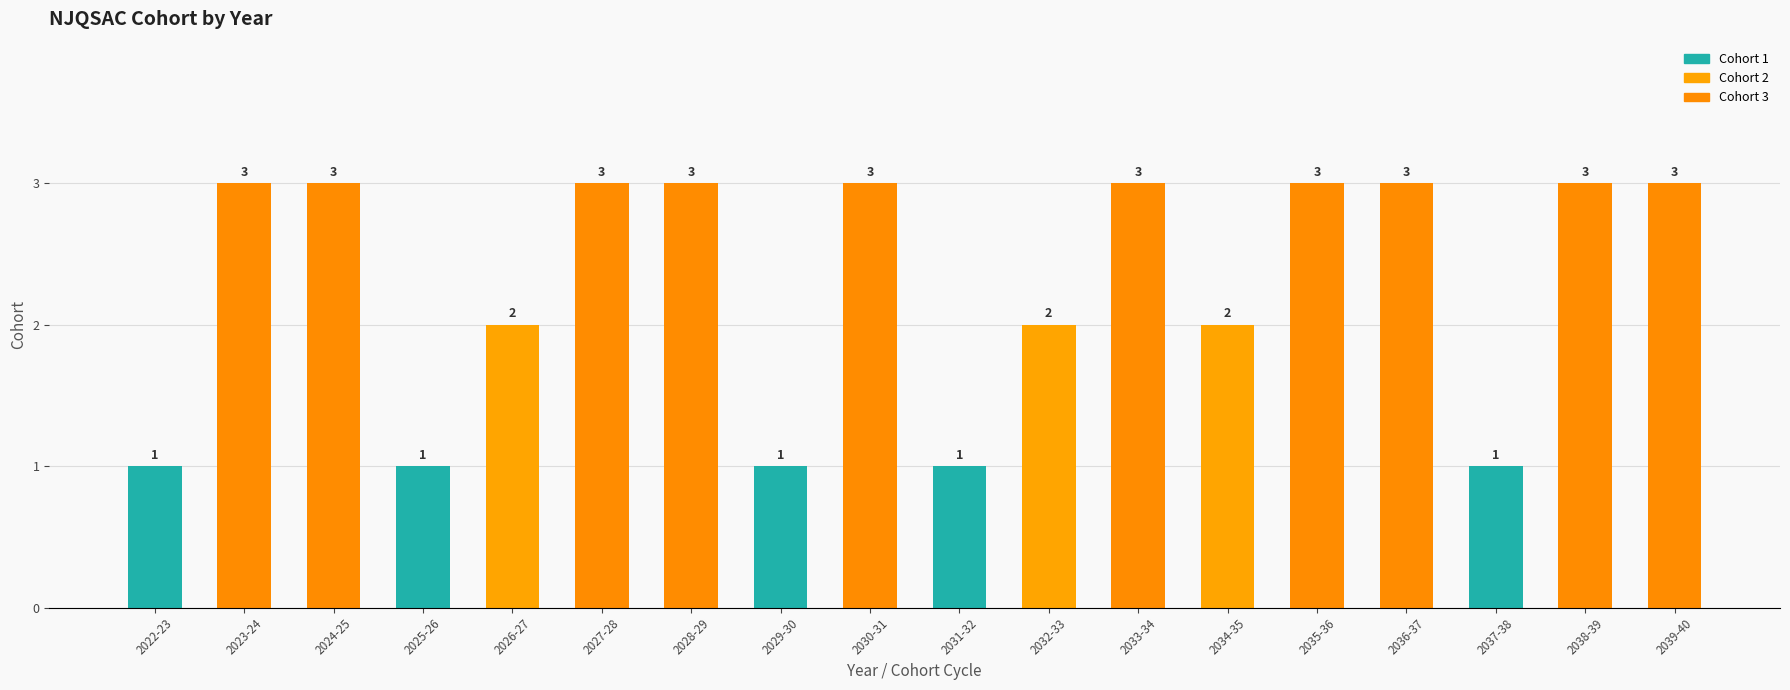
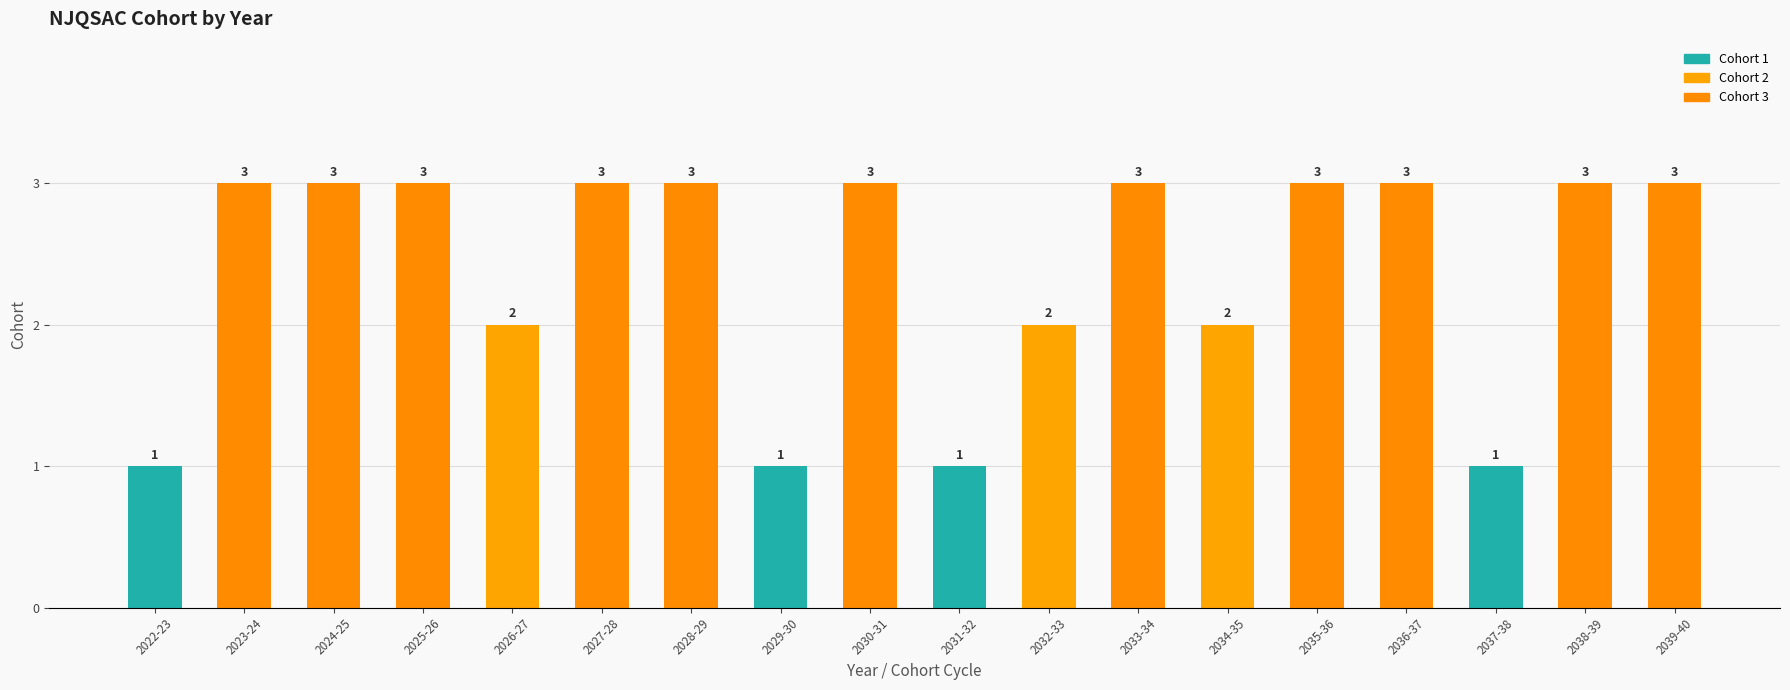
2025-26: 1 -> 3
